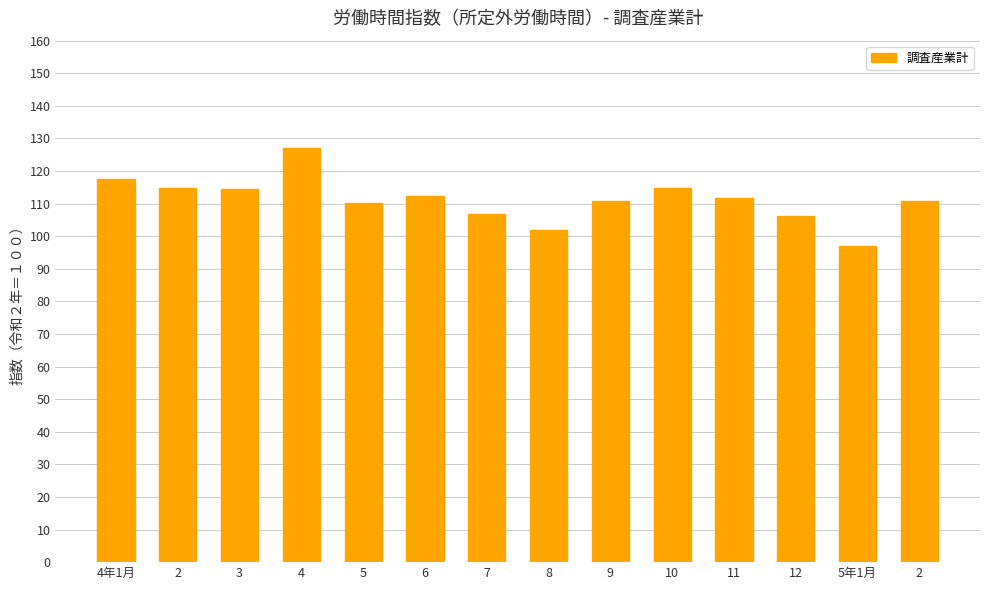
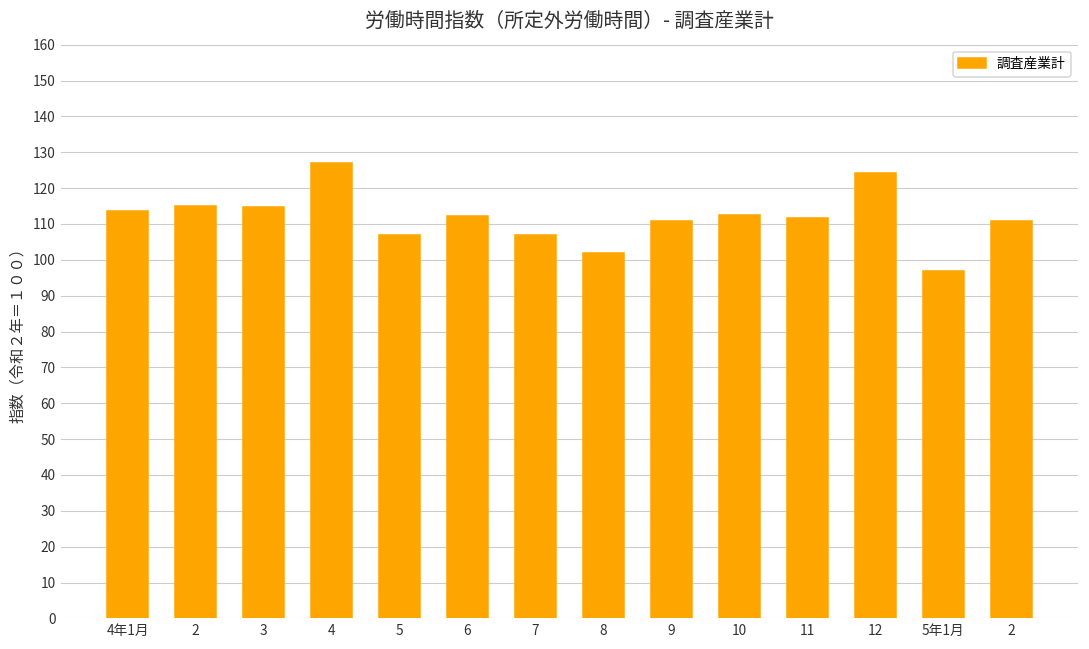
4年1月: 118 -> 114
5: 110 -> 107
10: 115 -> 112
12: 106 -> 124
